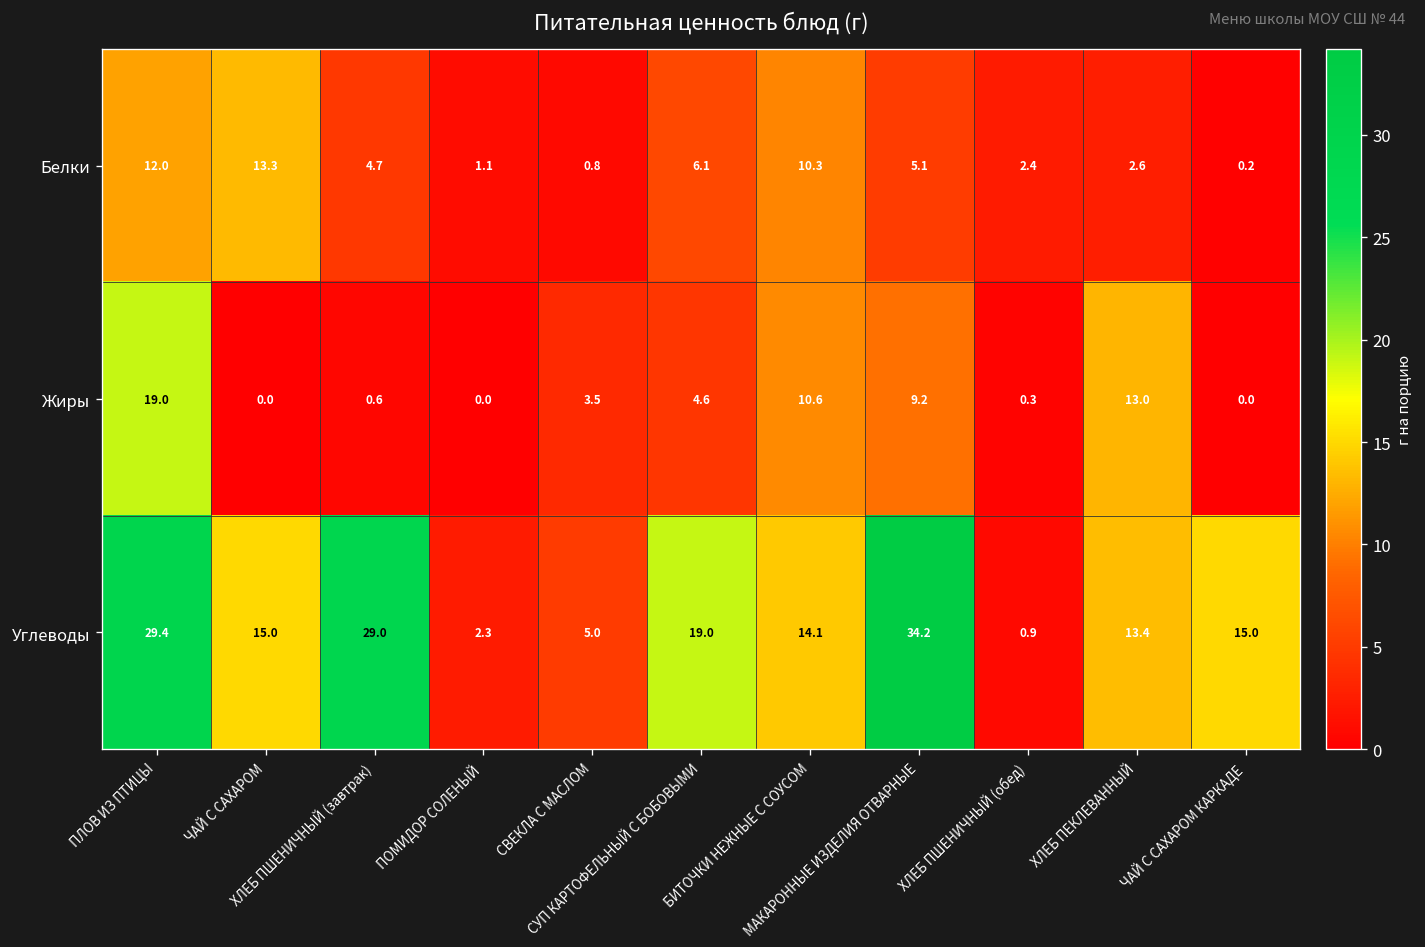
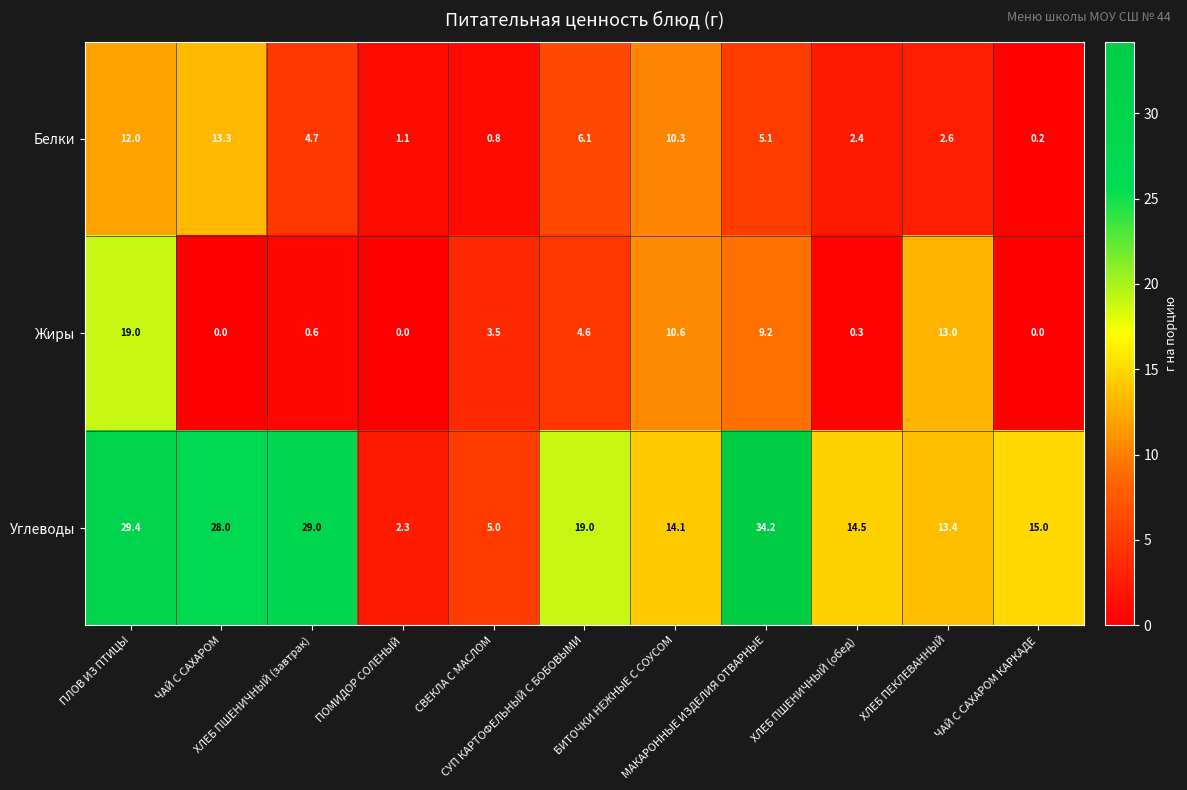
Углеводы, ЧАЙ С САХАРОМ: 15.0 -> 28.0
Углеводы, ХЛЕБ ПШЕНИЧНЫЙ (обед): 0.9 -> 14.5
